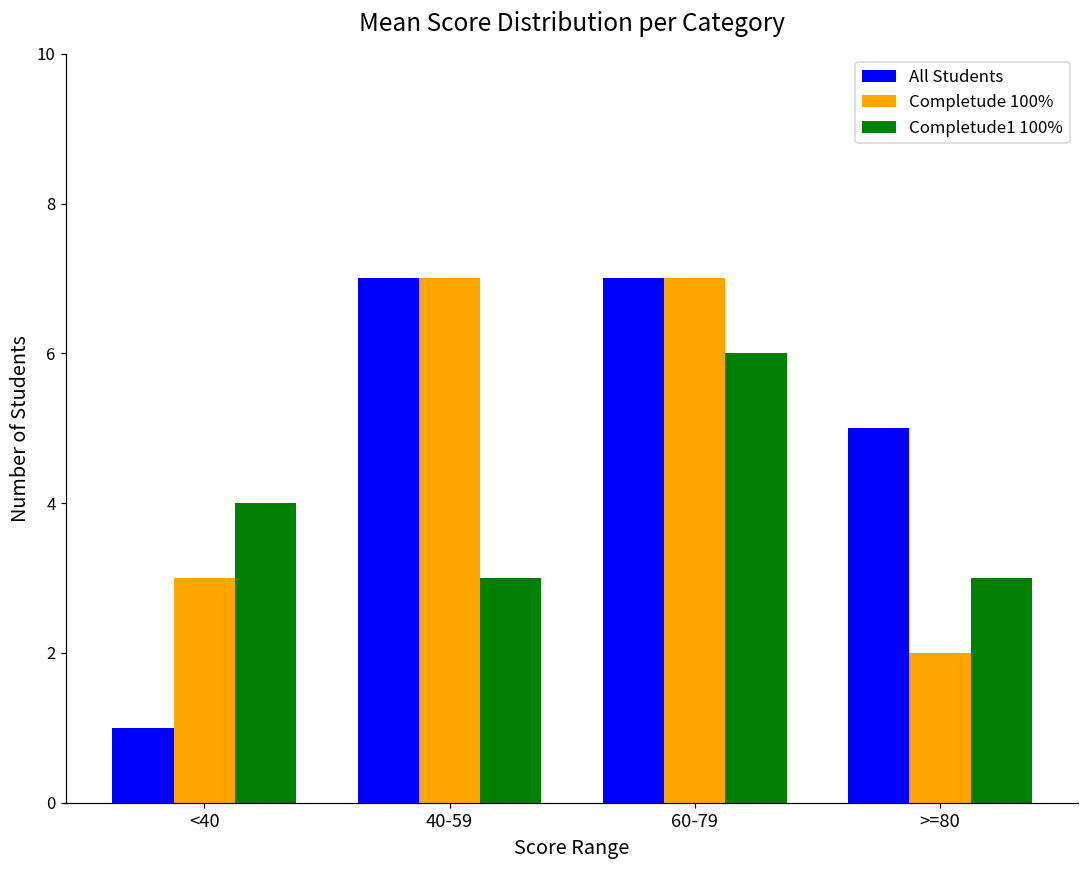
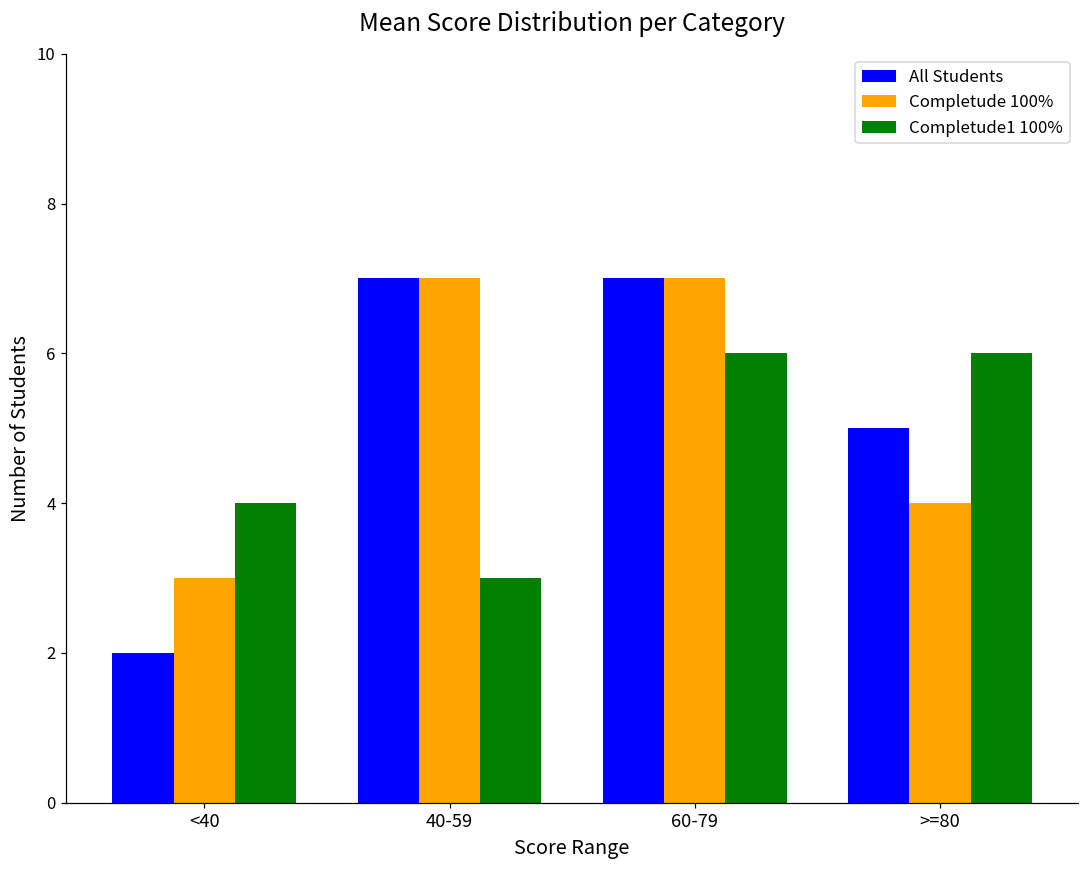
All Students, <40: 1 -> 2
Completude 100%, >=80: 2 -> 4
Completude1 100%, >=80: 3 -> 6
